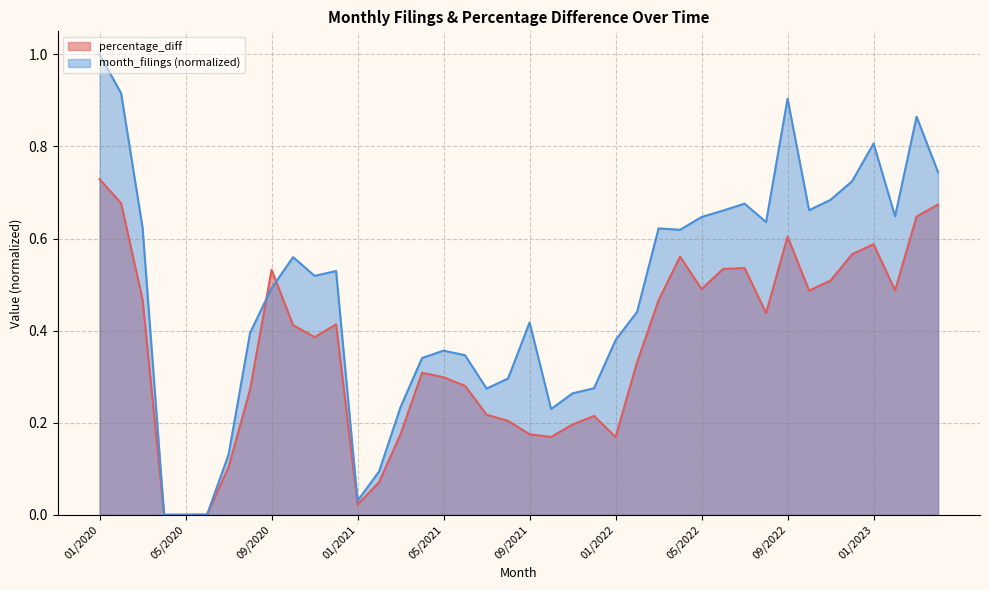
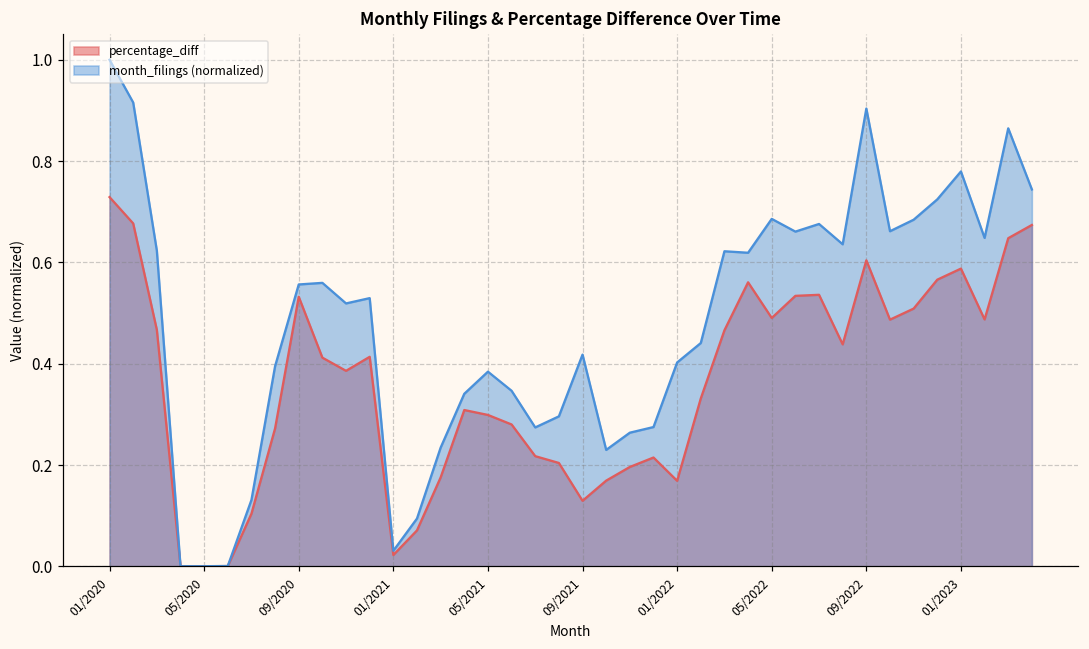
month_filings (normalized), 09/2020: 0.49 -> 0.56
month_filings (normalized), 05/2021: 0.36 -> 0.38
percentage_diff, 09/2021: 0.17 -> 0.13
month_filings (normalized), 01/2022: 0.38 -> 0.40
month_filings (normalized), 05/2022: 0.65 -> 0.69
month_filings (normalized), 01/2023: 0.81 -> 0.78
